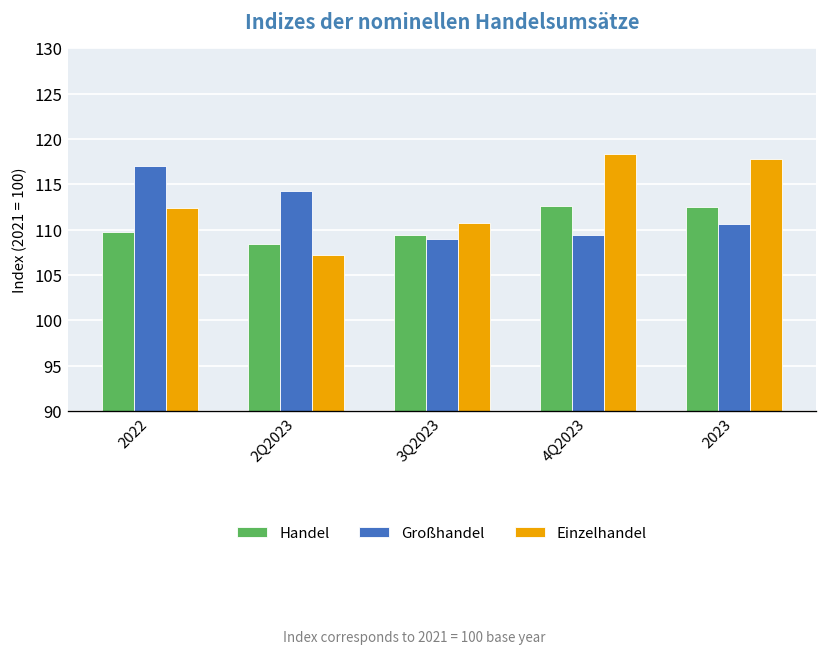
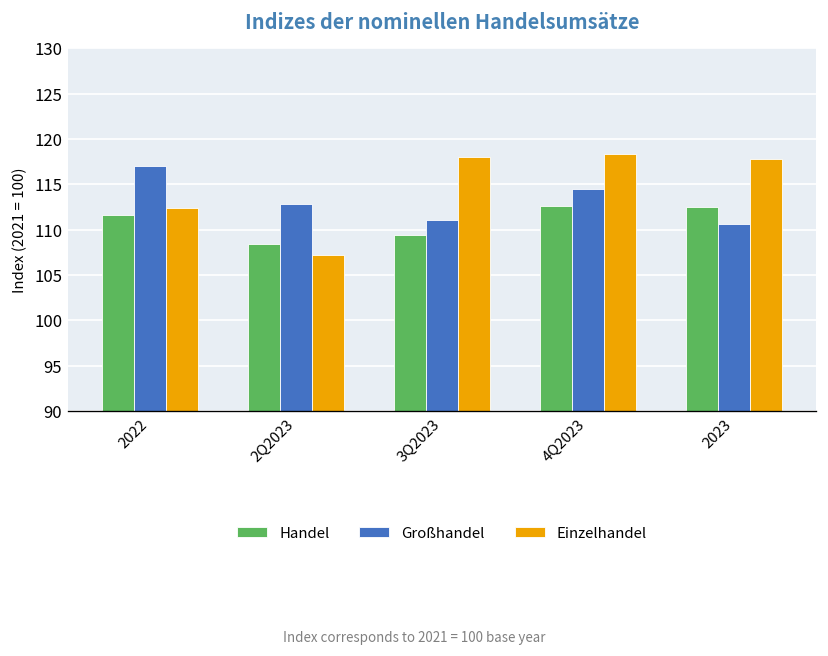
Handel, 2022: 110 -> 112
Großhandel, 2Q2023: 114 -> 113
Großhandel, 3Q2023: 109 -> 111
Einzelhandel, 3Q2023: 111 -> 118
Großhandel, 4Q2023: 109 -> 115
